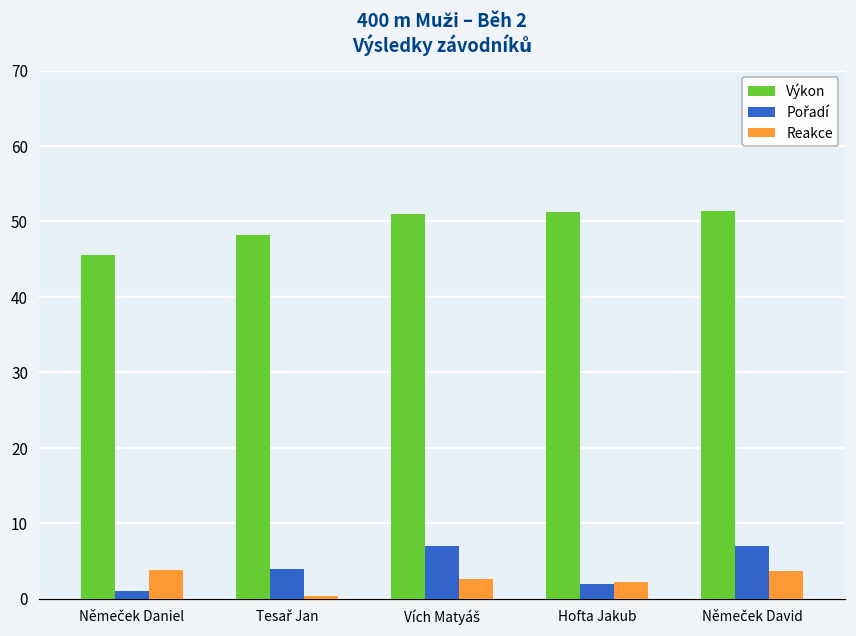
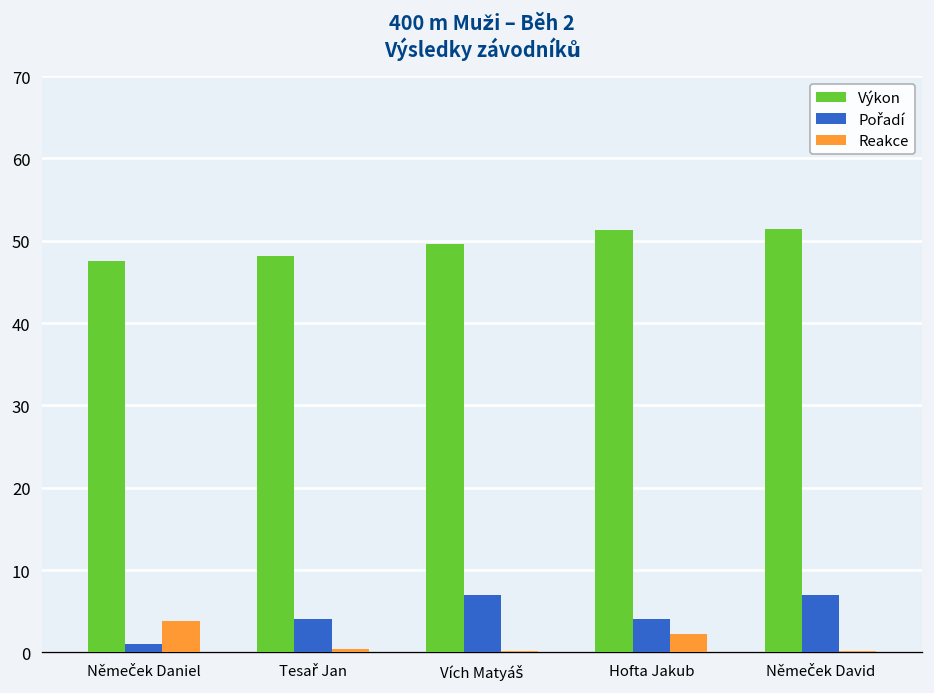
Výkon, Němeček Daniel: 46 -> 48
Výkon, Vích Matyáš: 51 -> 50
Reakce, Vích Matyáš: 3 -> 0
Pořadí, Hofta Jakub: 2 -> 4
Reakce, Němeček David: 4 -> 0
